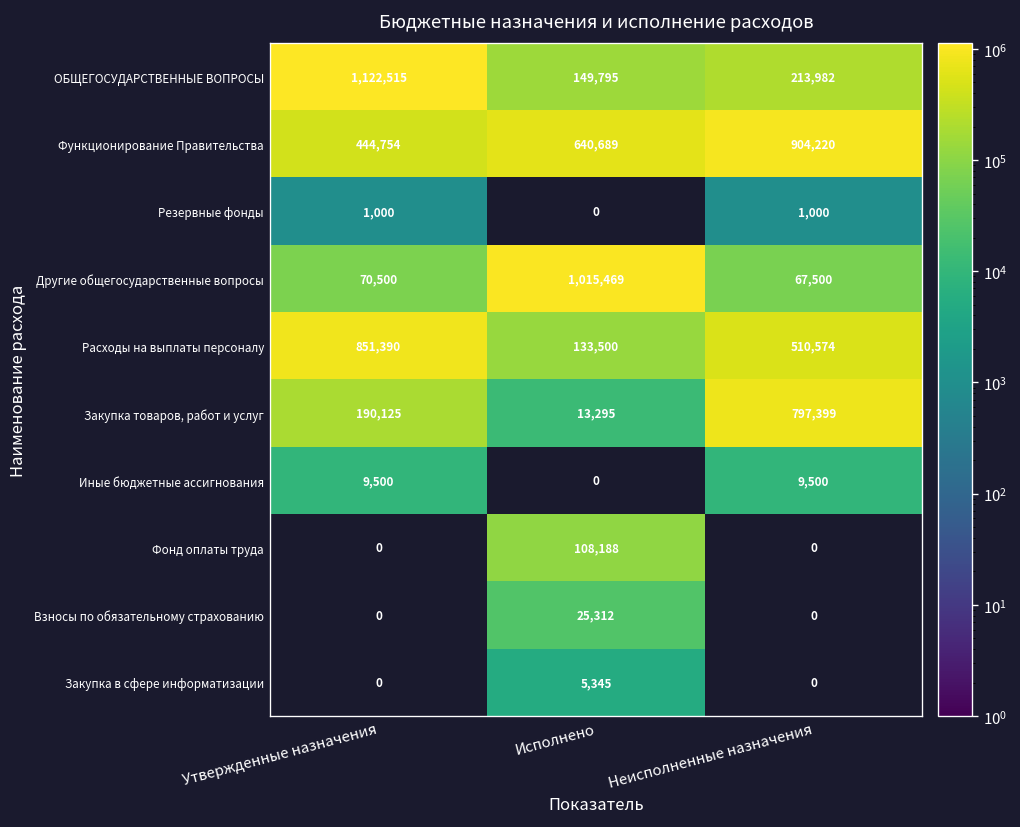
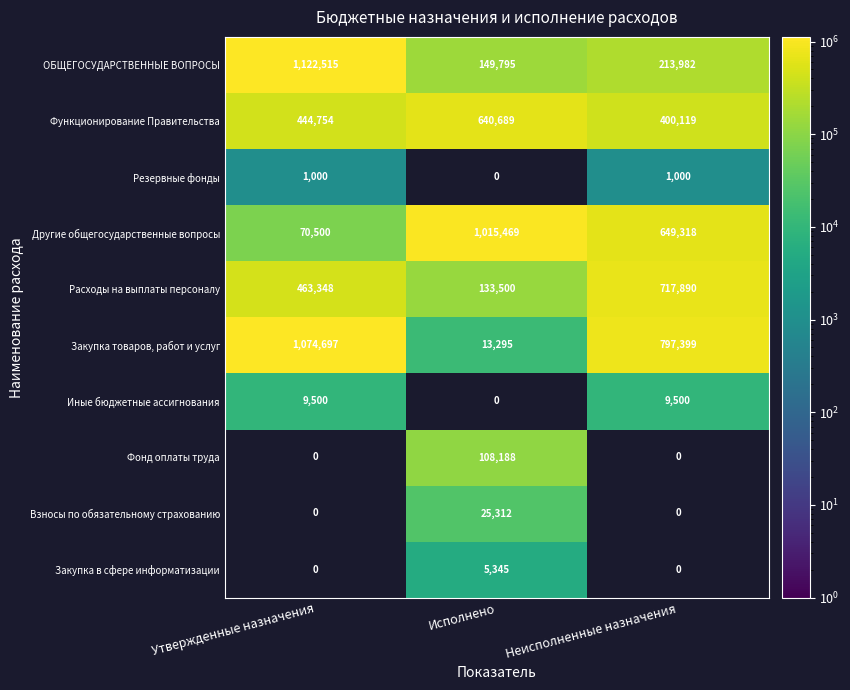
Функционирование Правительства, Неисполненные назначения: 904,220 -> 400,119
Другие общегосударственные вопросы, Неисполненные назначения: 67,500 -> 649,318
Расходы на выплаты персоналу, Утвержденные назначения: 851,390 -> 463,348
Расходы на выплаты персоналу, Неисполненные назначения: 510,574 -> 717,890
Закупка товаров, работ и услуг, Утвержденные назначения: 190,125 -> 1,074,697
